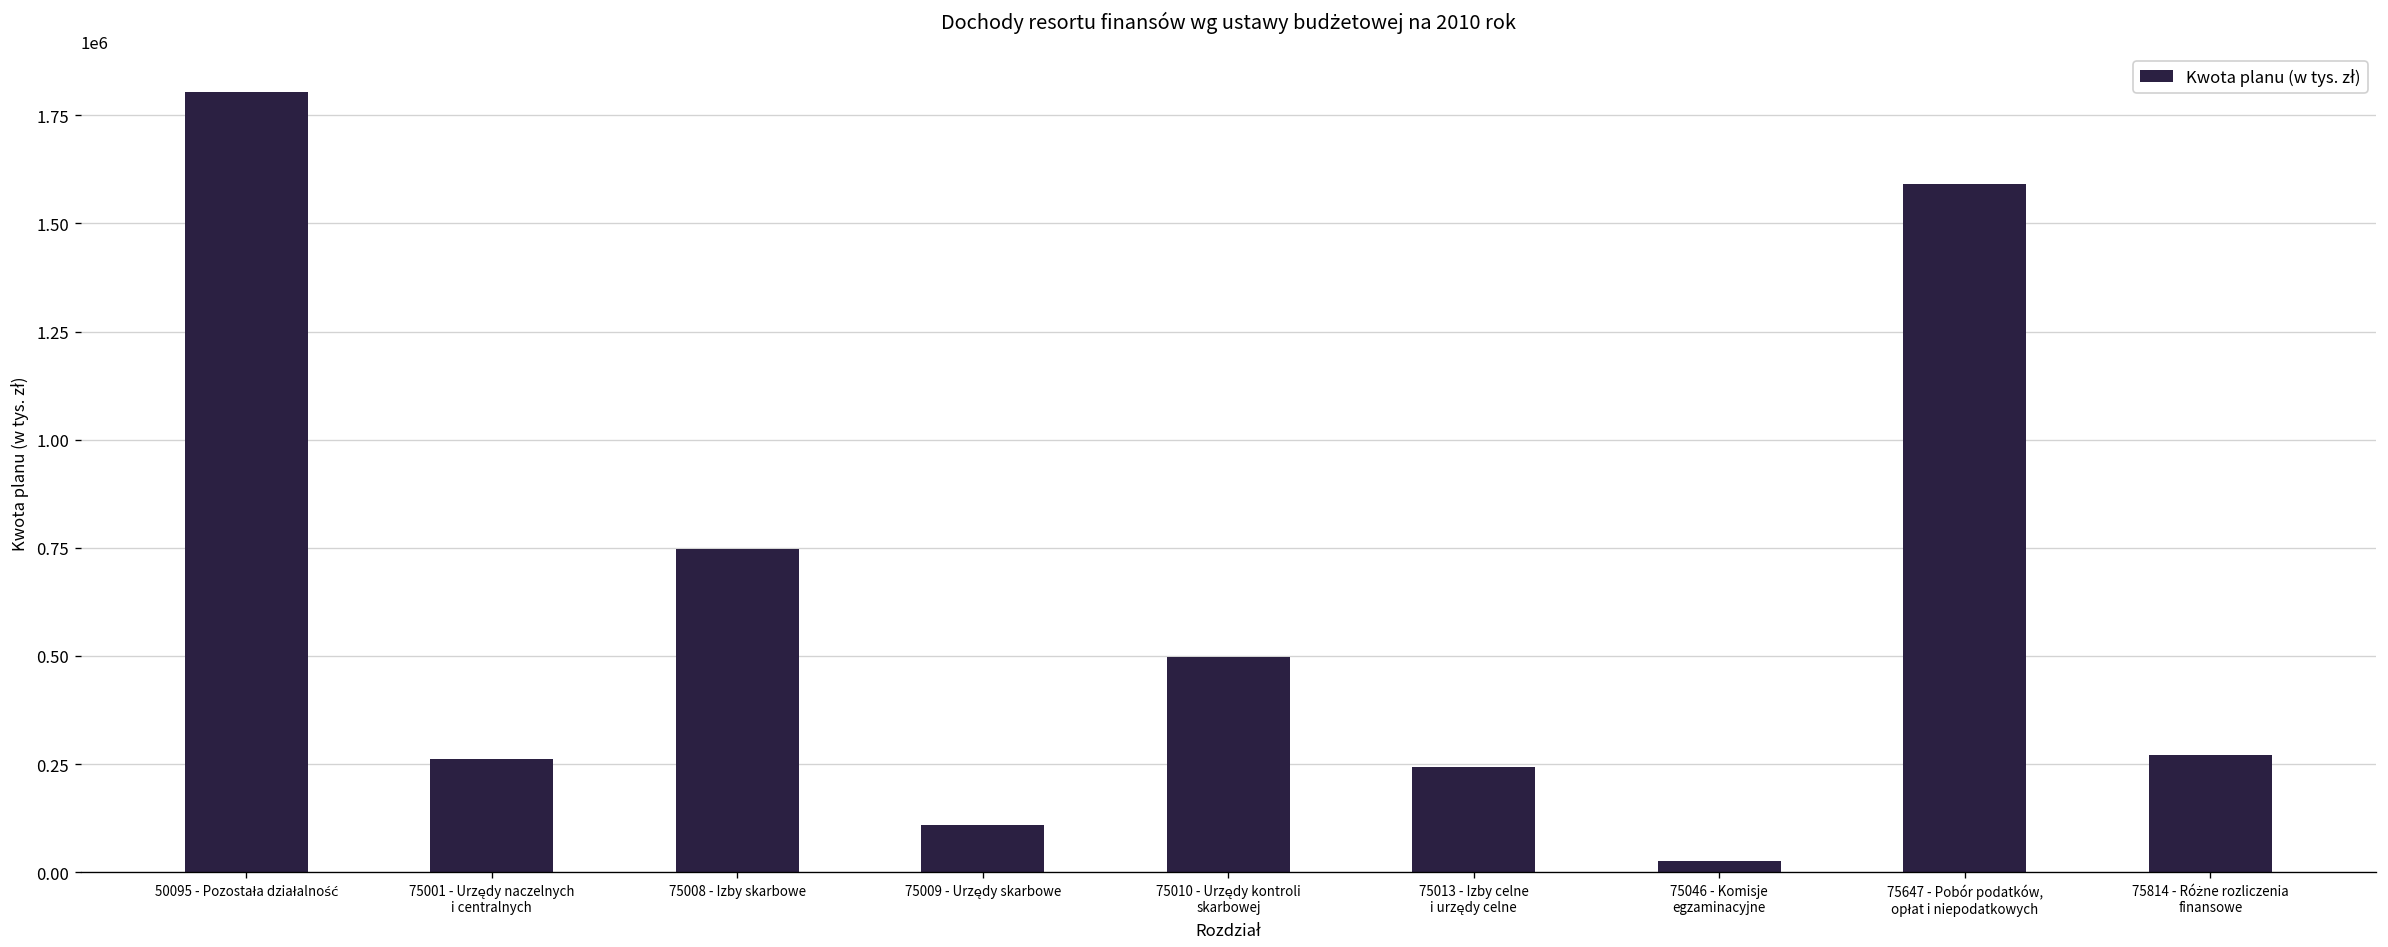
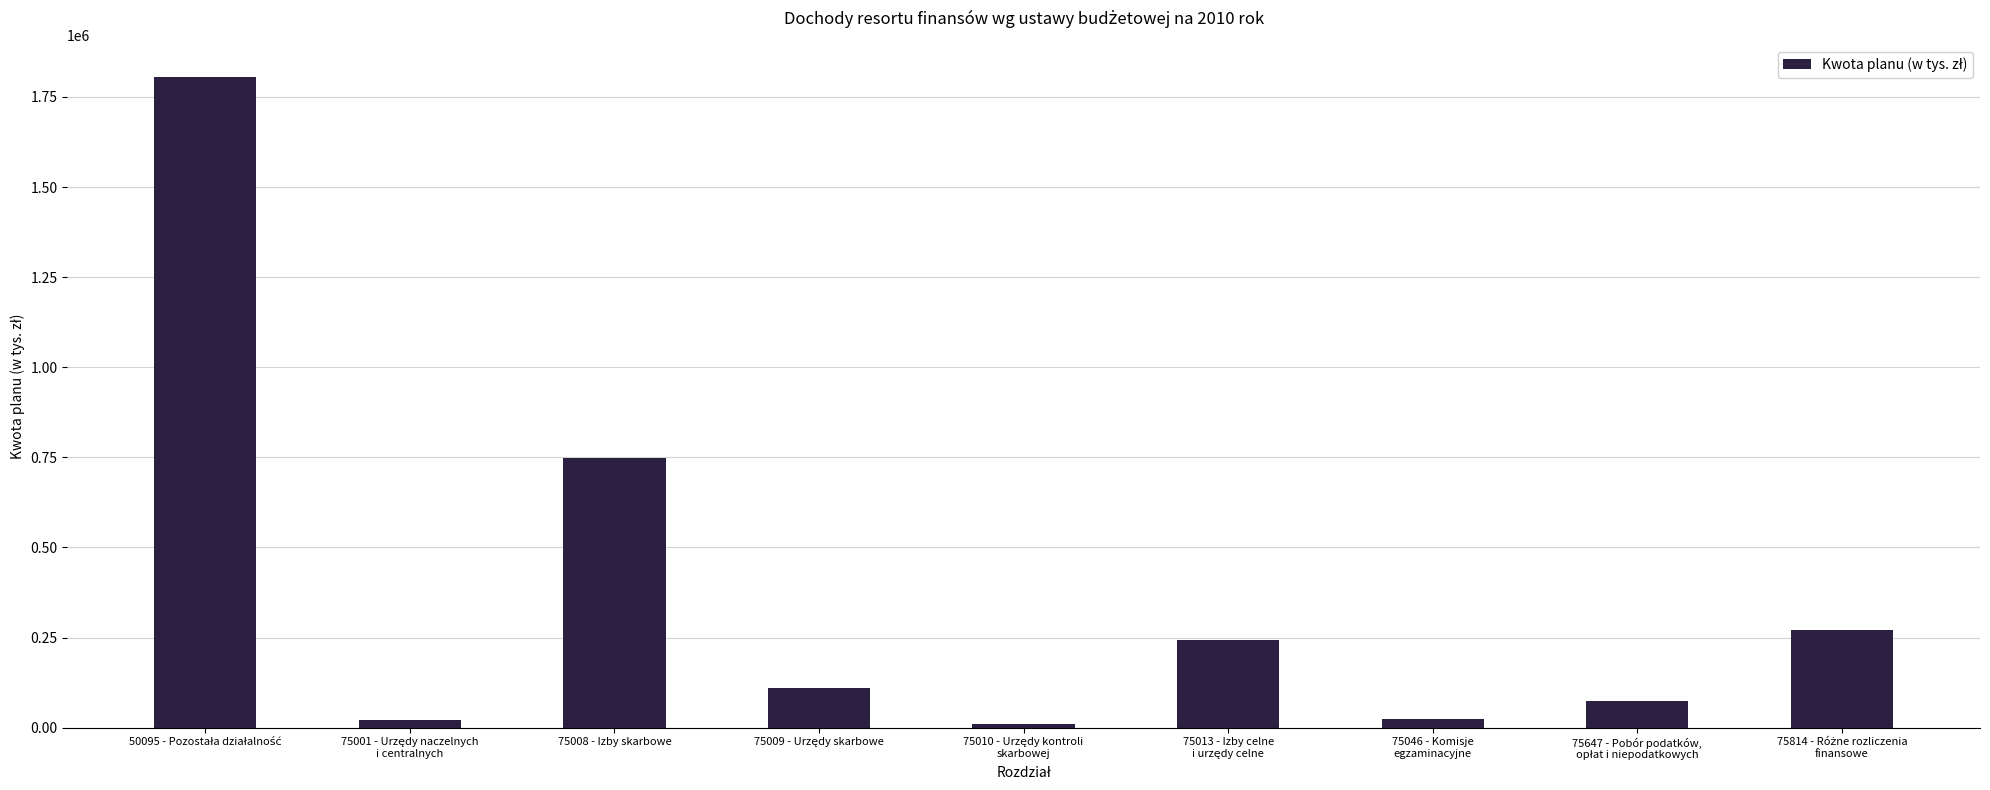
75001 - Urzędy naczelnych i centralnych: 260000 -> 20000
75010 - Urzędy kontroli skarbowej: 500000 -> 10000
75647 - Pobór podatków, opłat i niepodatkowych: 1590000 -> 70000
